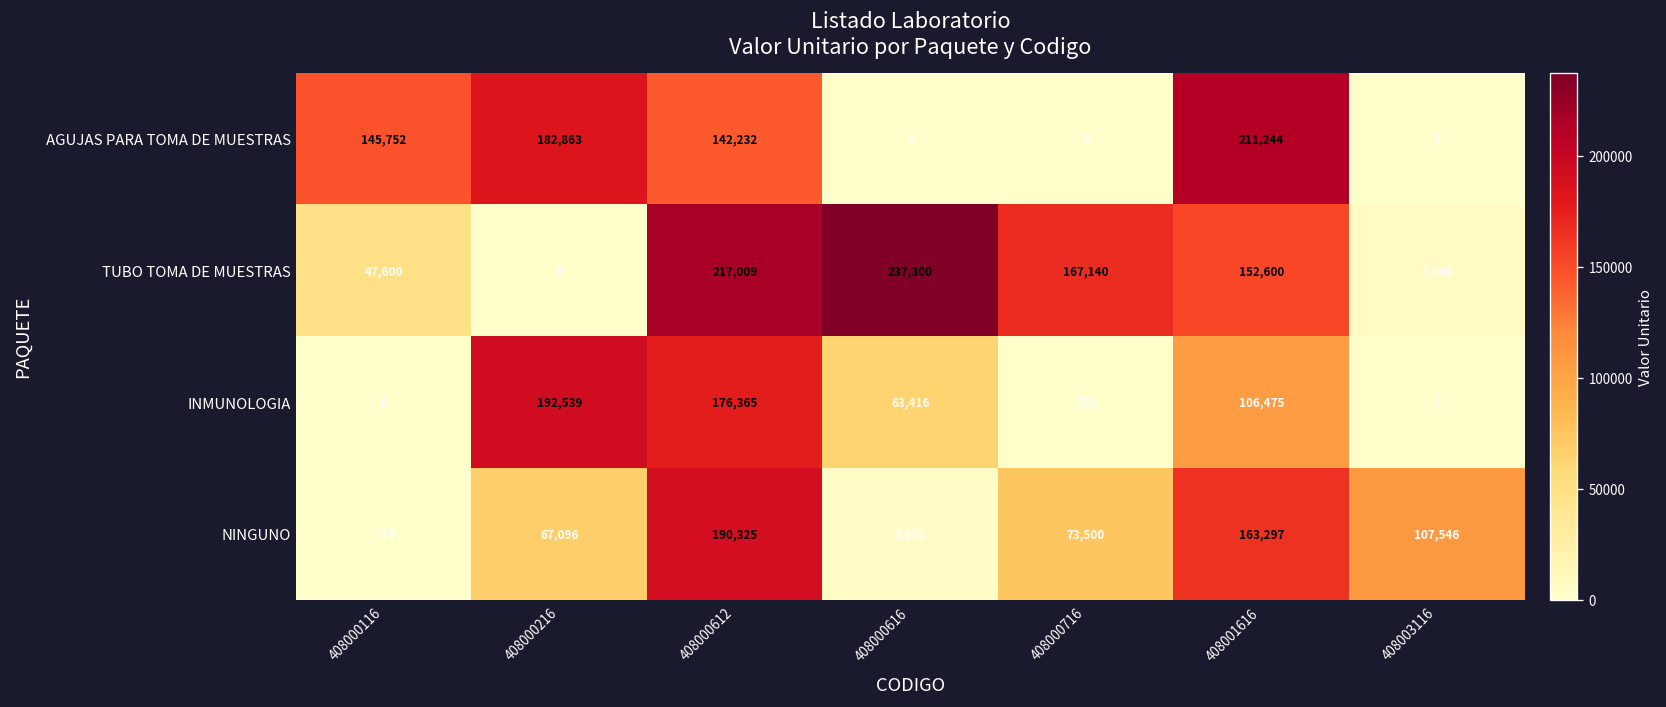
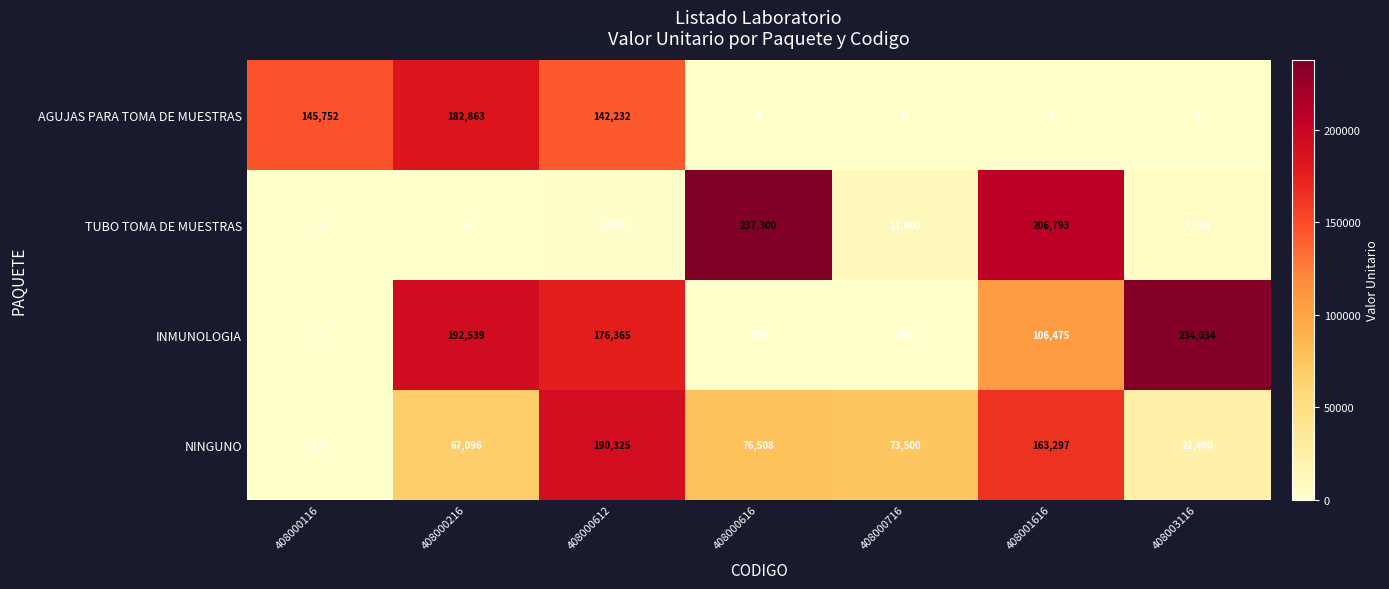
AGUJAS PARA TOMA DE MUESTRAS, 408001616: 211,244 -> 0
TUBO TOMA DE MUESTRAS, 408000116: 47,600 -> 0
TUBO TOMA DE MUESTRAS, 408000612: 217,009 -> 2,450
TUBO TOMA DE MUESTRAS, 408000716: 167,140 -> 11,900
TUBO TOMA DE MUESTRAS, 408001616: 152,600 -> 206,793
INMUNOLOGIA, 408000616: 63,416 -> 700
INMUNOLOGIA, 408003116: 0 -> 234,034
NINGUNO, 408000616: 3,850 -> 76,508
NINGUNO, 408003116: 107,546 -> 22,400
